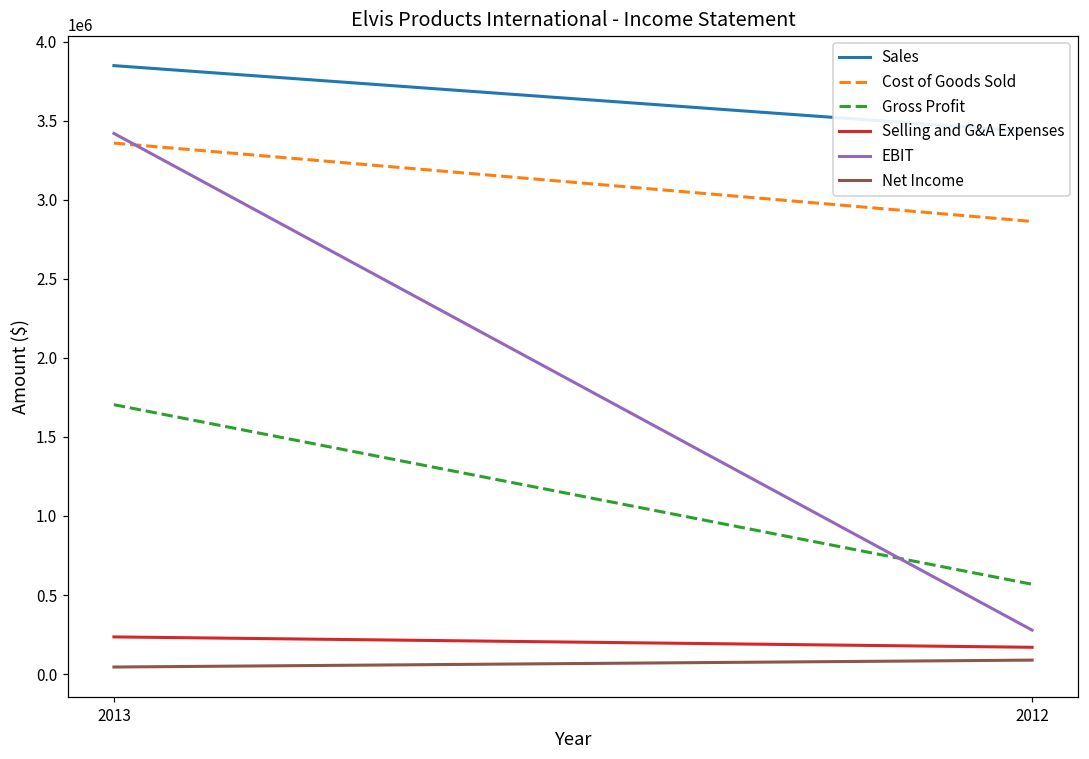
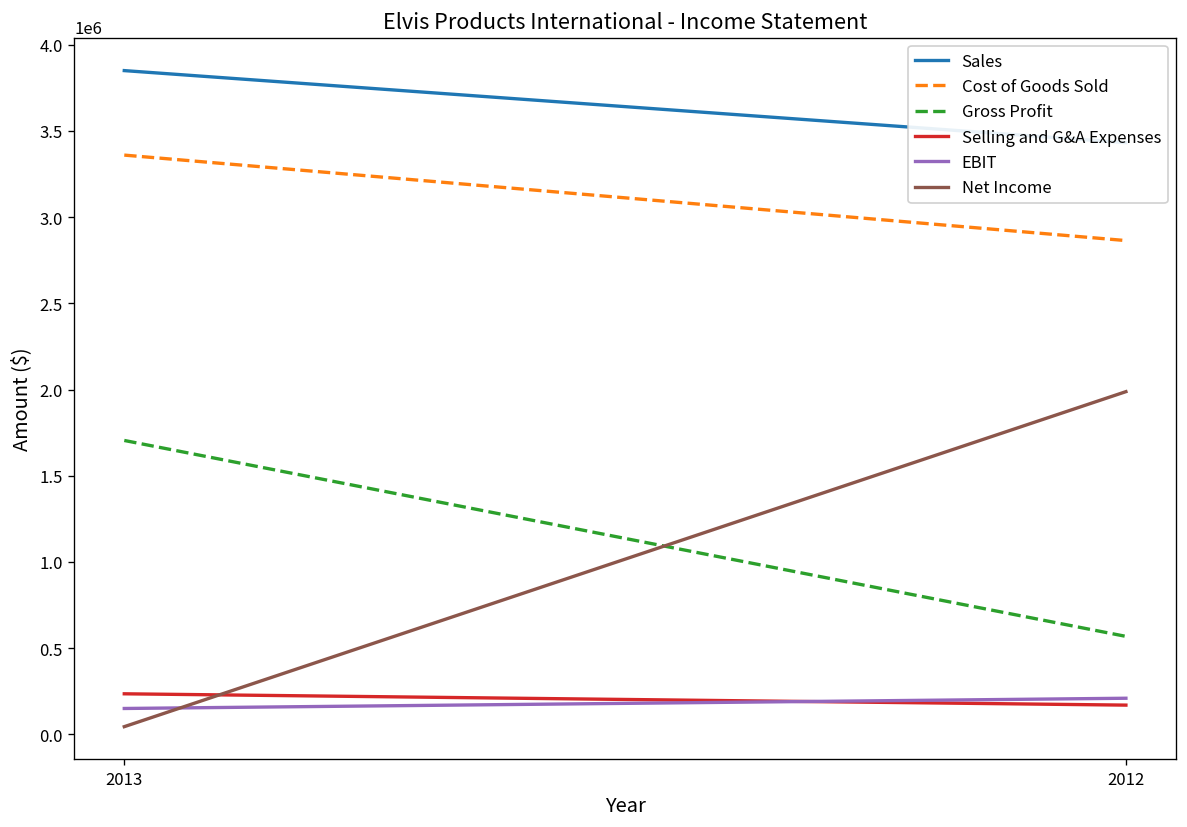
EBIT, 2013: 3420000 -> 150000
EBIT, 2012: 280000 -> 210000
Net Income, 2012: 90000 -> 1990000
